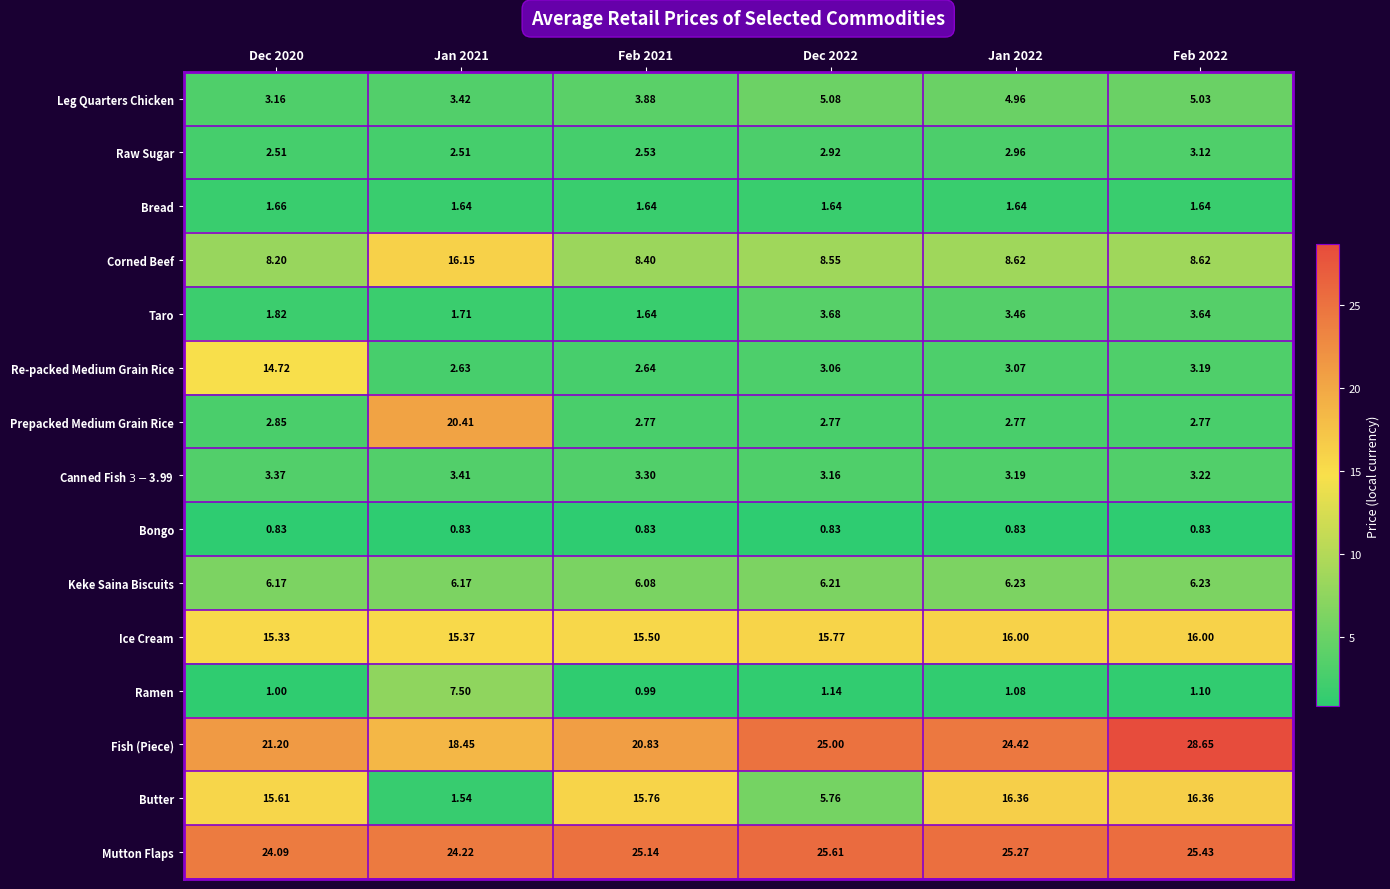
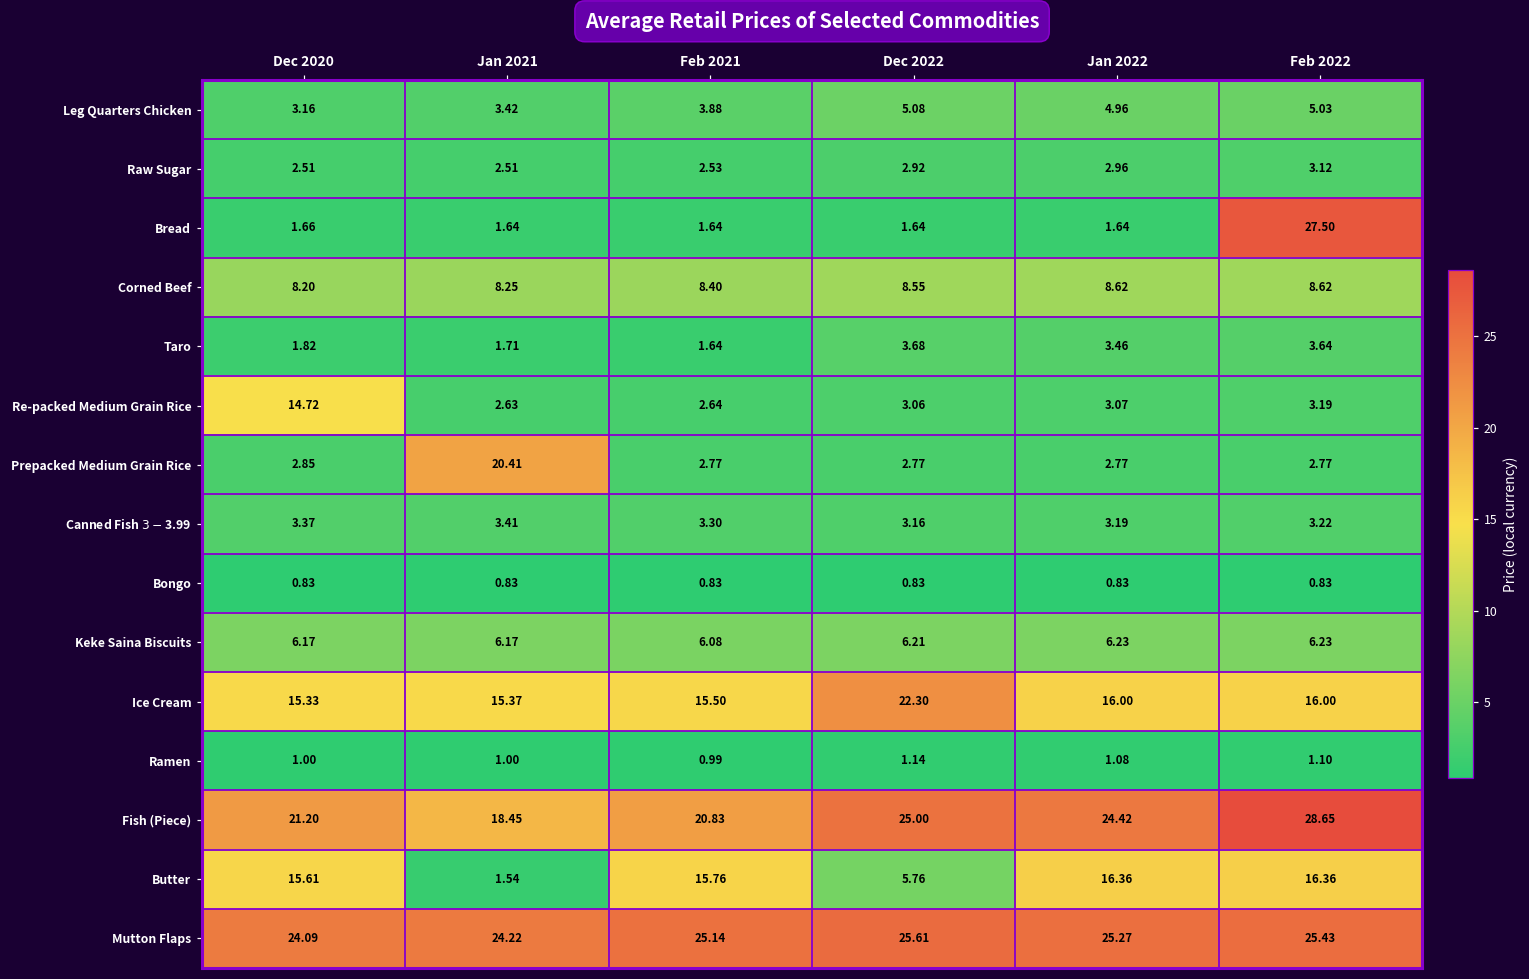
Bread, Feb 2022: 1.64 -> 27.50
Corned Beef, Jan 2021: 16.15 -> 8.25
Ice Cream, Dec 2022: 15.77 -> 22.30
Ramen, Jan 2021: 7.50 -> 1.00
